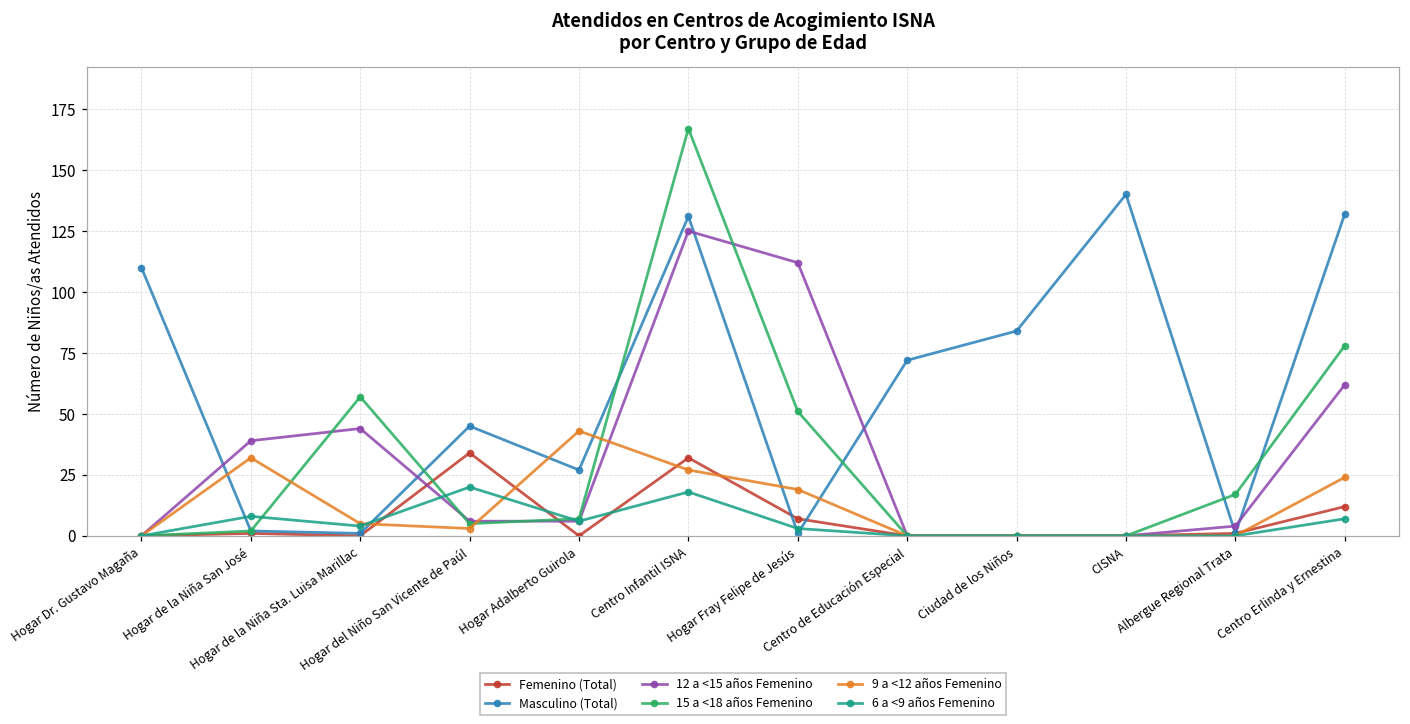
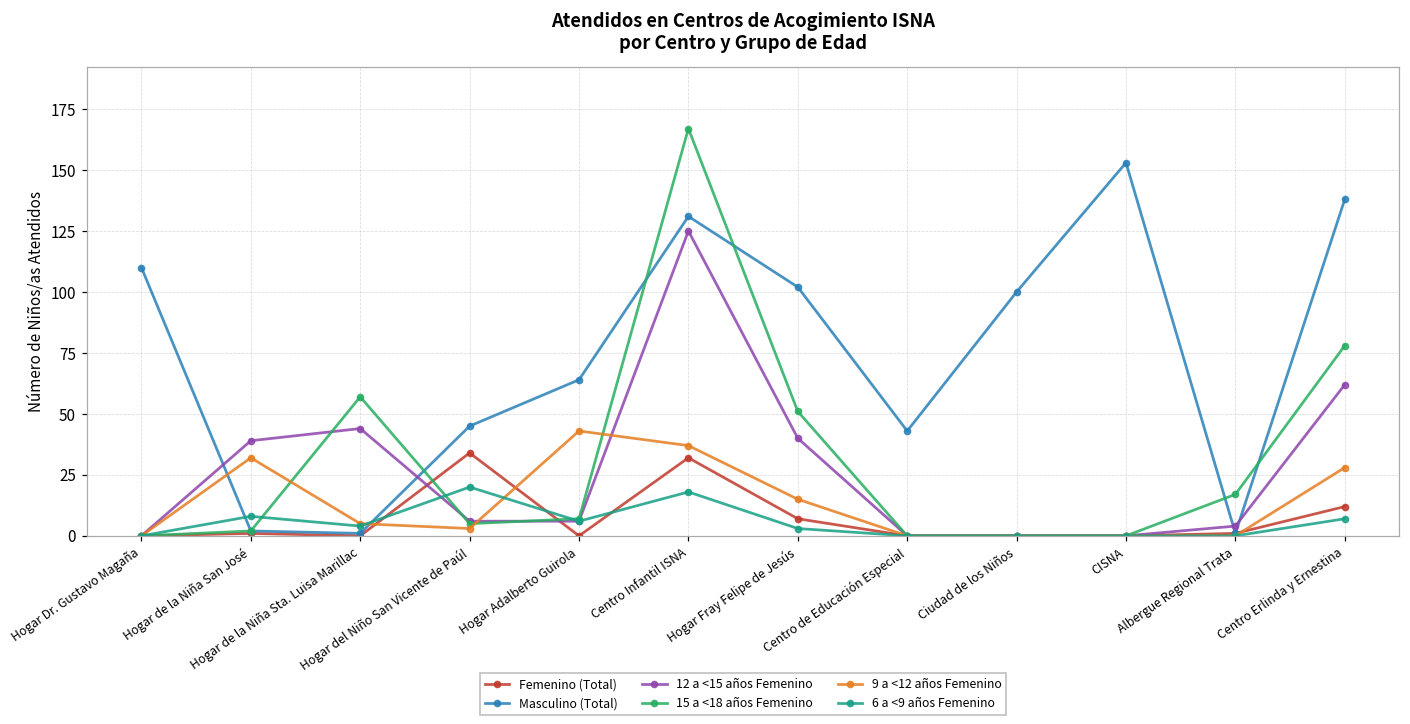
Masculino (Total), Hogar Adalberto Guirola: 27 -> 64
9 a <12 años Femenino, Centro Infantil ISNA: 27 -> 37
Masculino (Total), Hogar Fray Felipe de Jesús: 1 -> 102
12 a <15 años Femenino, Hogar Fray Felipe de Jesús: 112 -> 40
9 a <12 años Femenino, Hogar Fray Felipe de Jesús: 19 -> 15
Masculino (Total), Centro de Educación Especial: 72 -> 43
Masculino (Total), Ciudad de los Niños: 84 -> 100
Masculino (Total), CISNA: 140 -> 153
Masculino (Total), Centro Erlinda y Ernestina: 132 -> 138
9 a <12 años Femenino, Centro Erlinda y Ernestina: 24 -> 28
